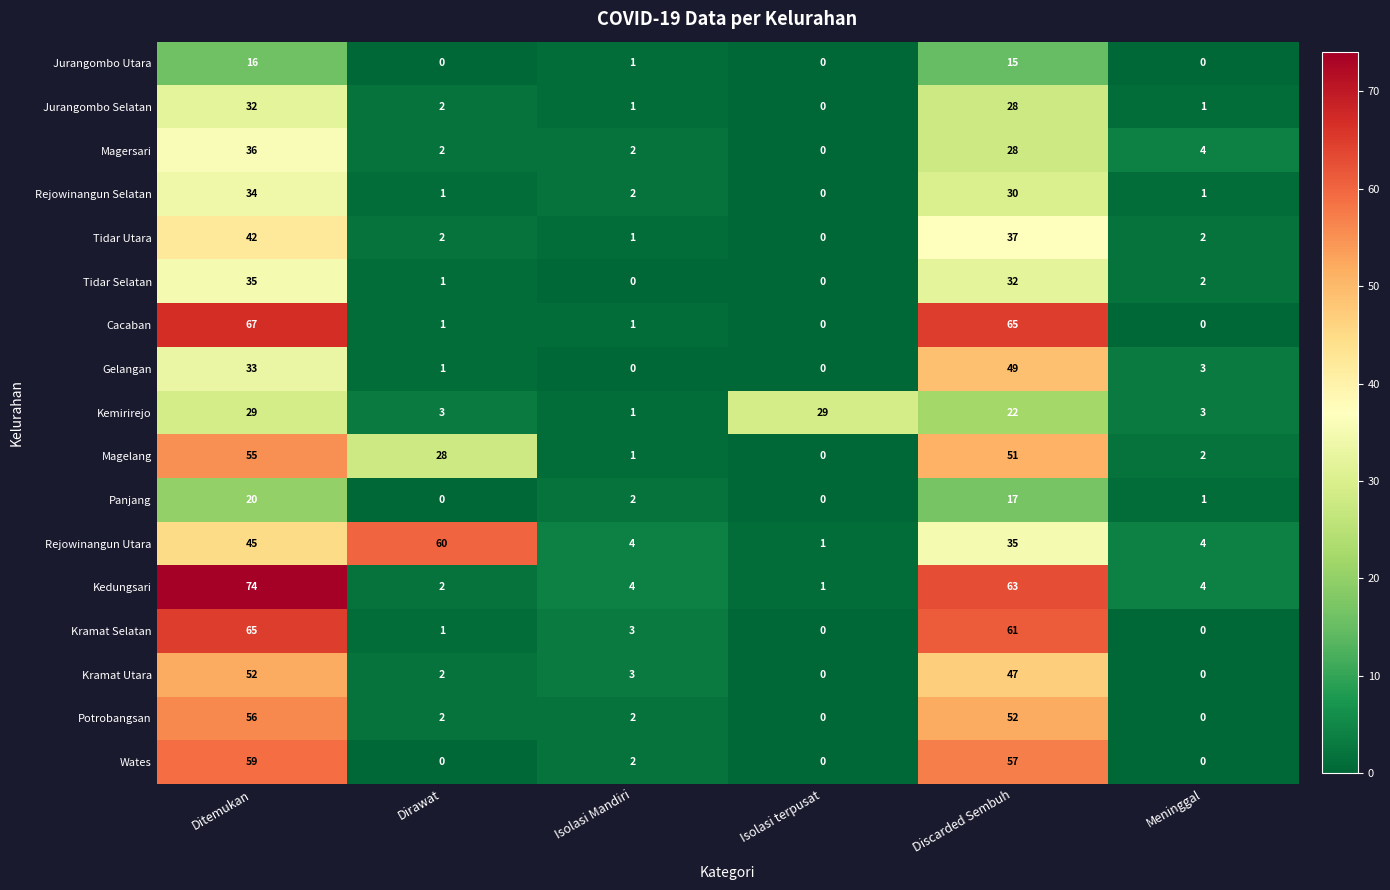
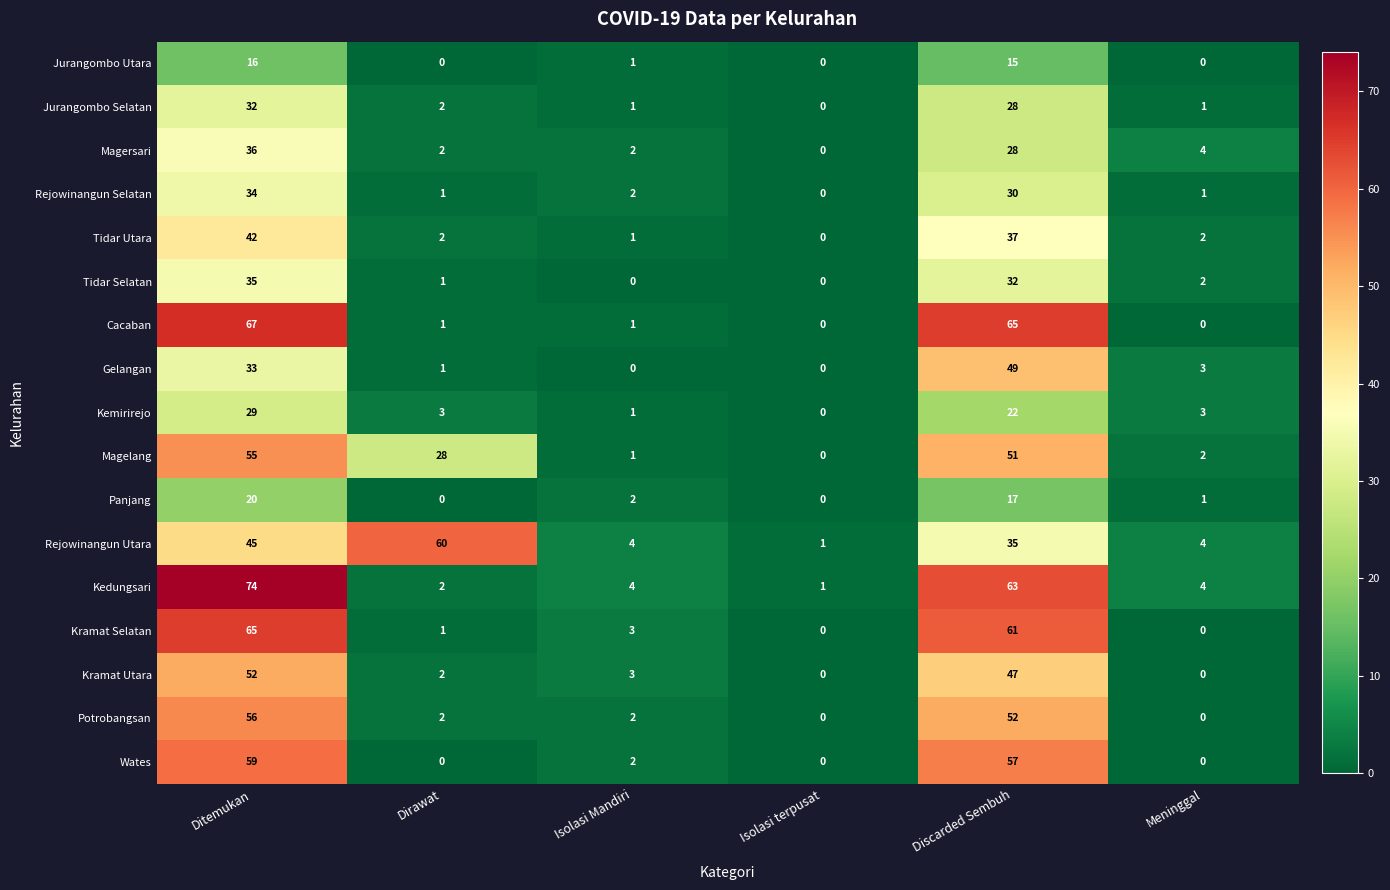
Kemirirejo, Isolasi terpusat: 29 -> 0
